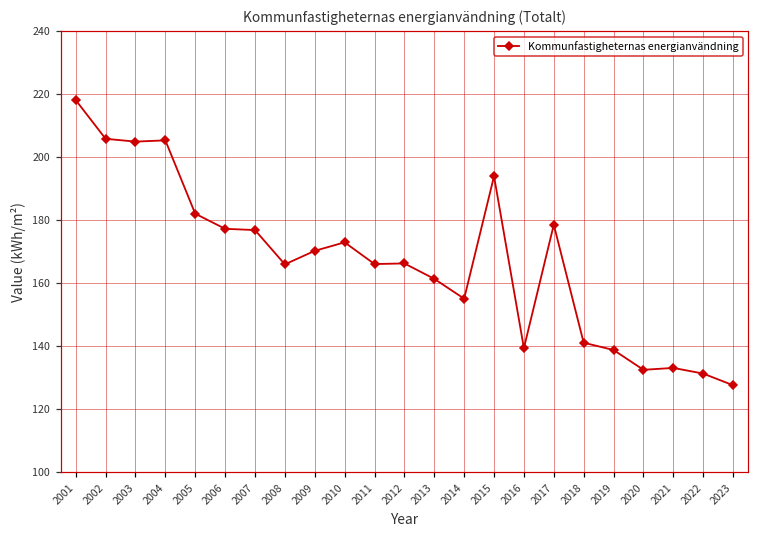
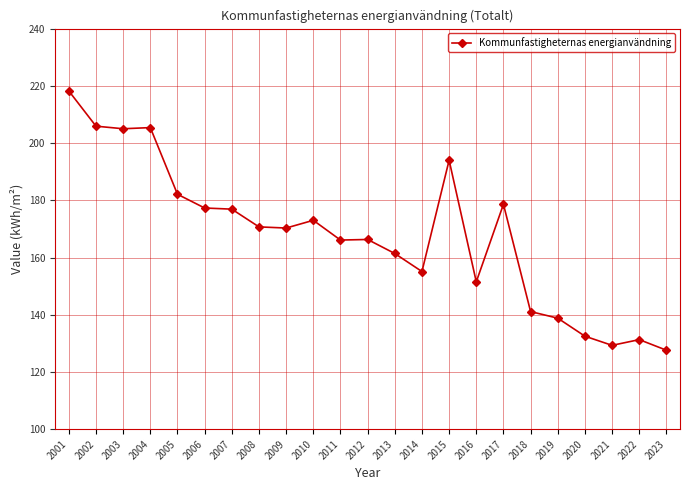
2008: 166 -> 171
2016: 139 -> 152
2021: 133 -> 129
